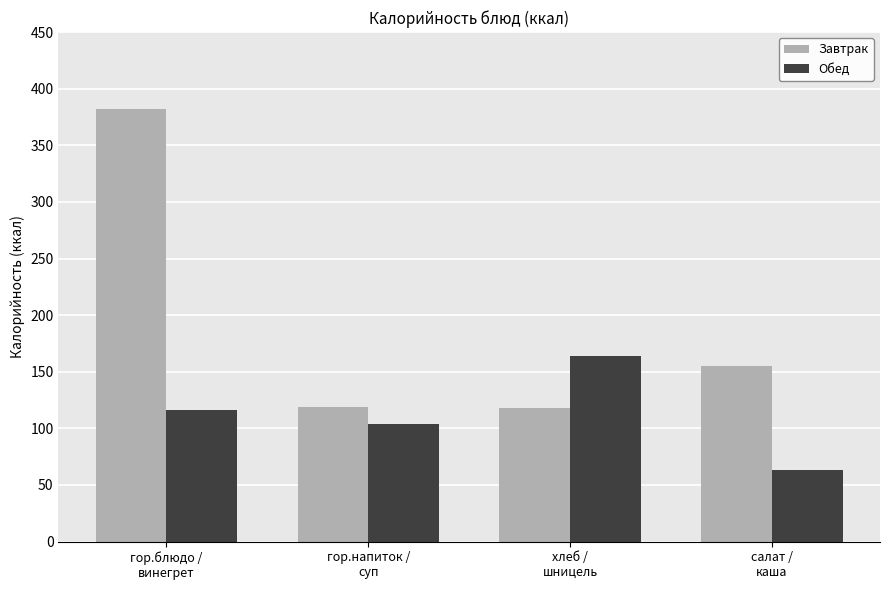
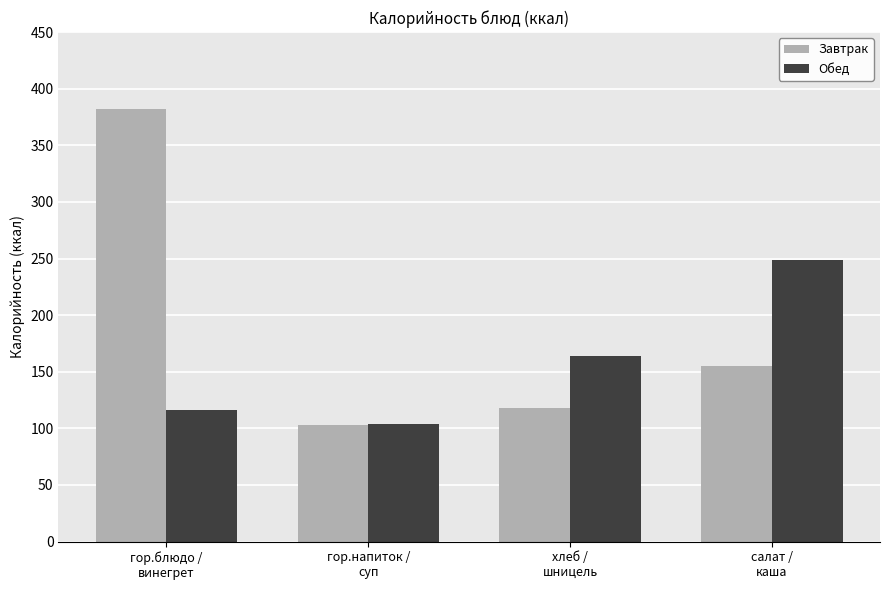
Завтрак, гор.напиток / суп: 119 -> 103
Обед, салат / каша: 63 -> 249
